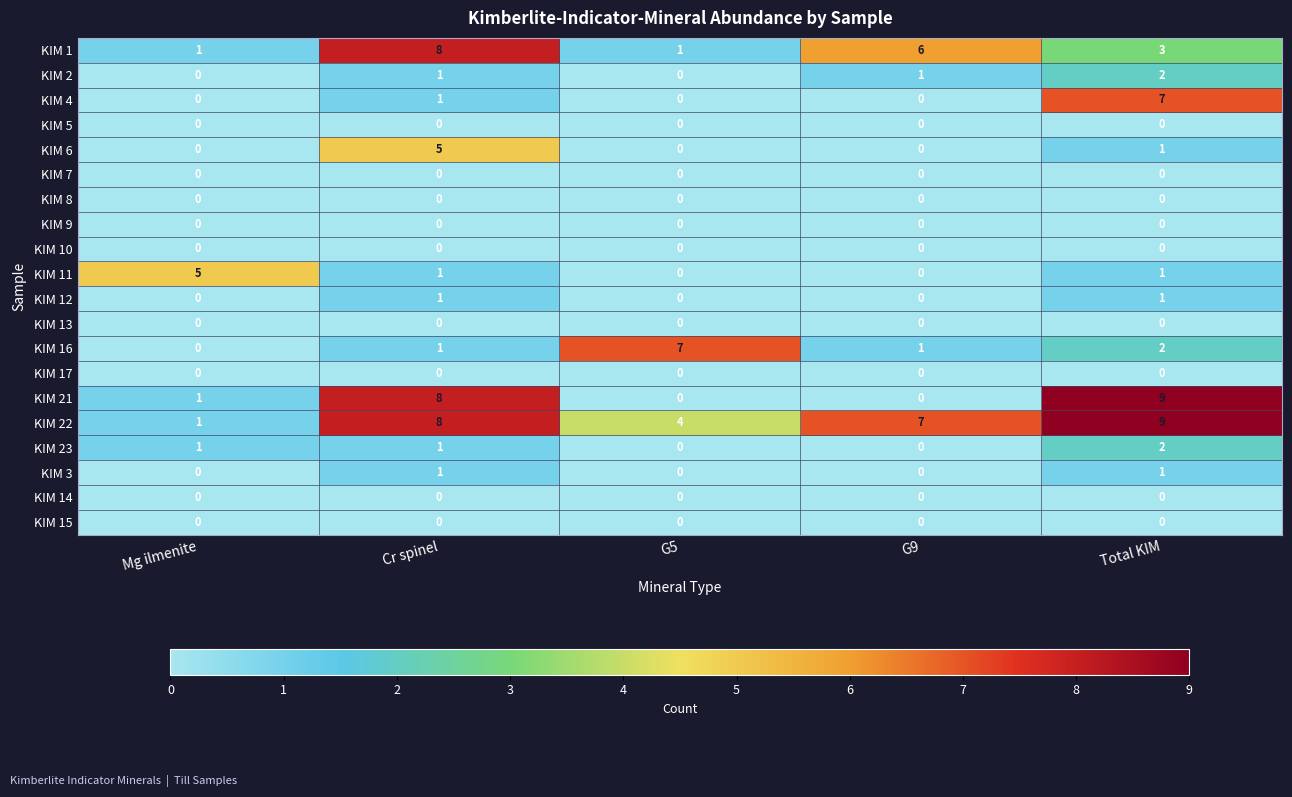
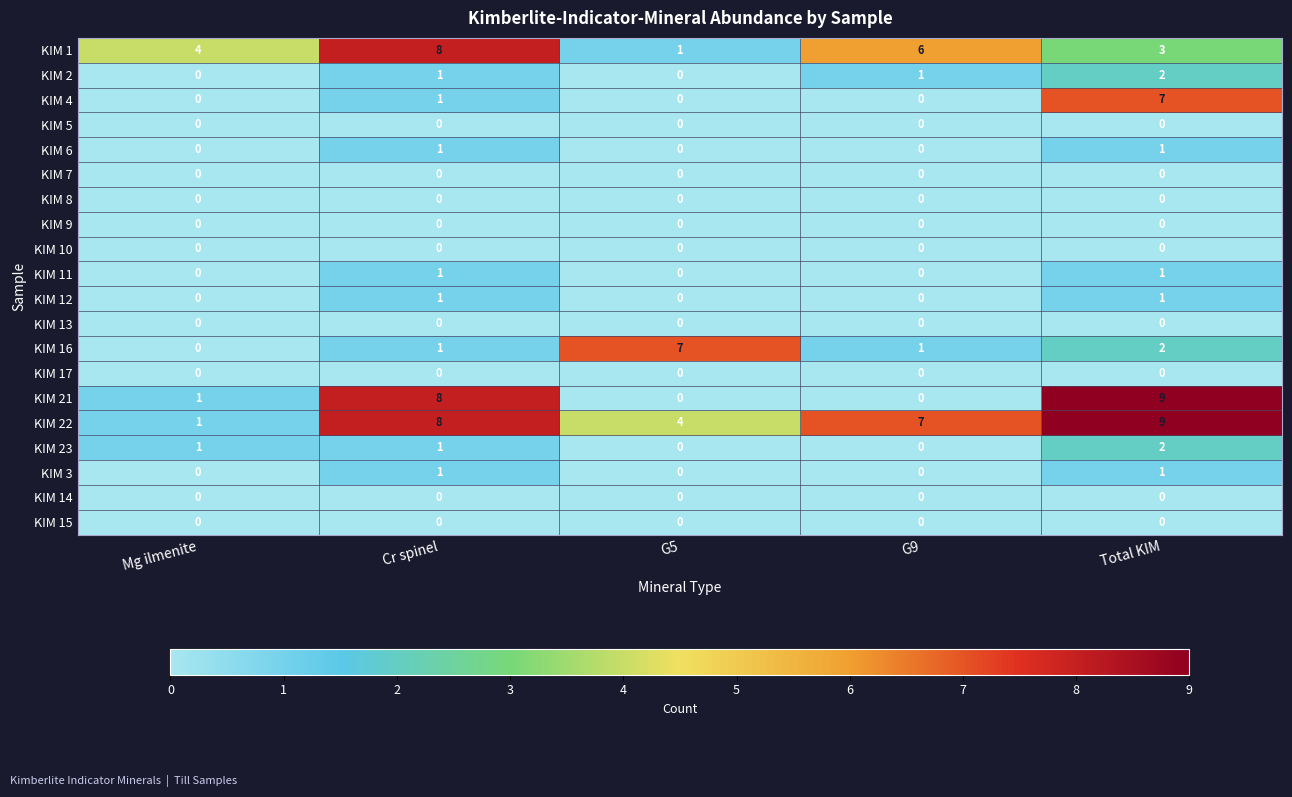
KIM 1, Mg ilmenite: 1 -> 4
KIM 6, Cr spinel: 5 -> 1
KIM 11, Mg ilmenite: 5 -> 0
